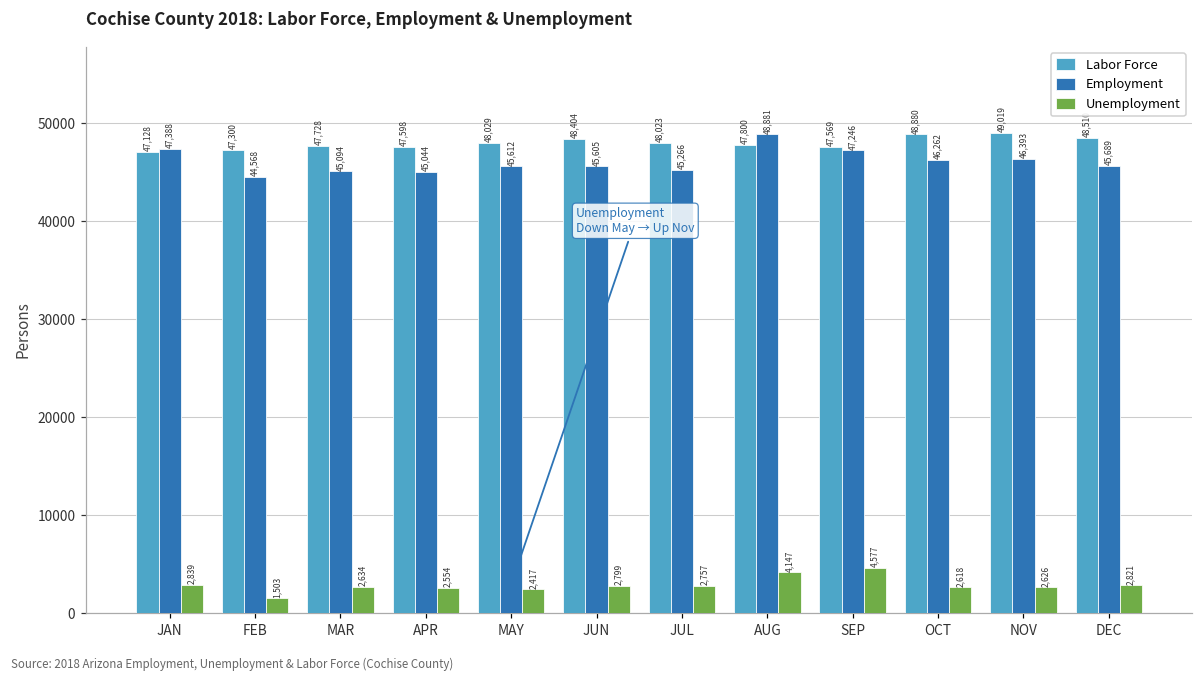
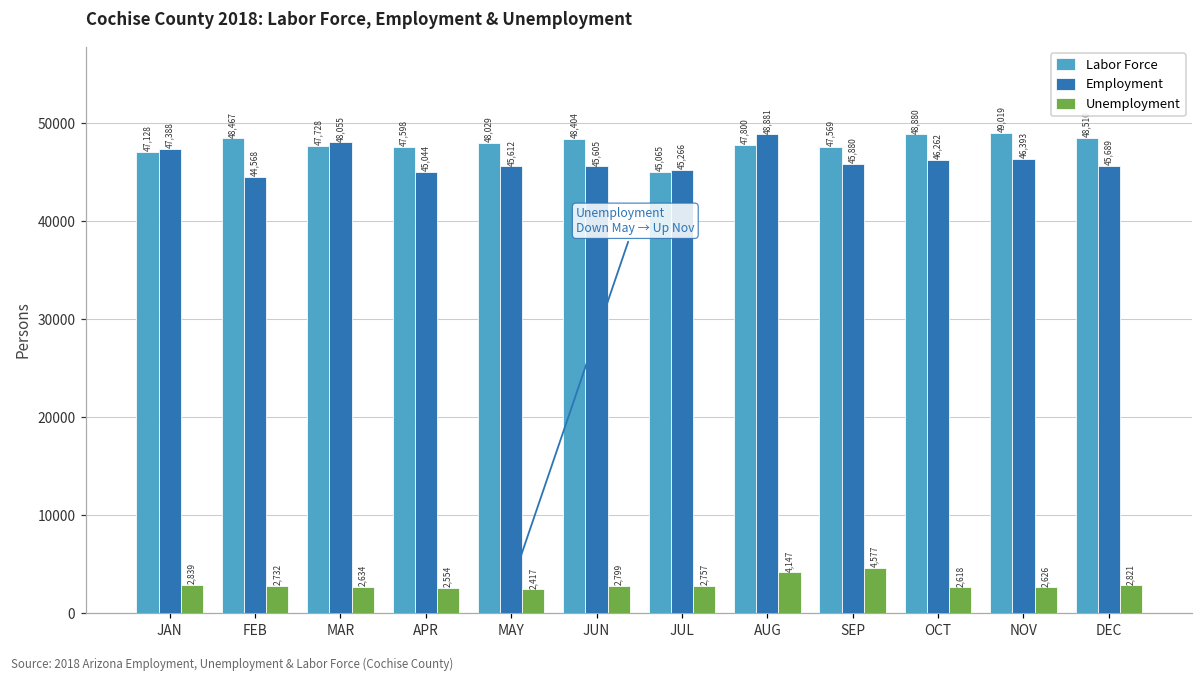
Labor Force, FEB: 47,300 -> 48,467
Unemployment, FEB: 1,503 -> 2,732
Employment, MAR: 45,094 -> 48,055
Labor Force, JUL: 48,023 -> 45,065
Employment, SEP: 47,246 -> 45,880
